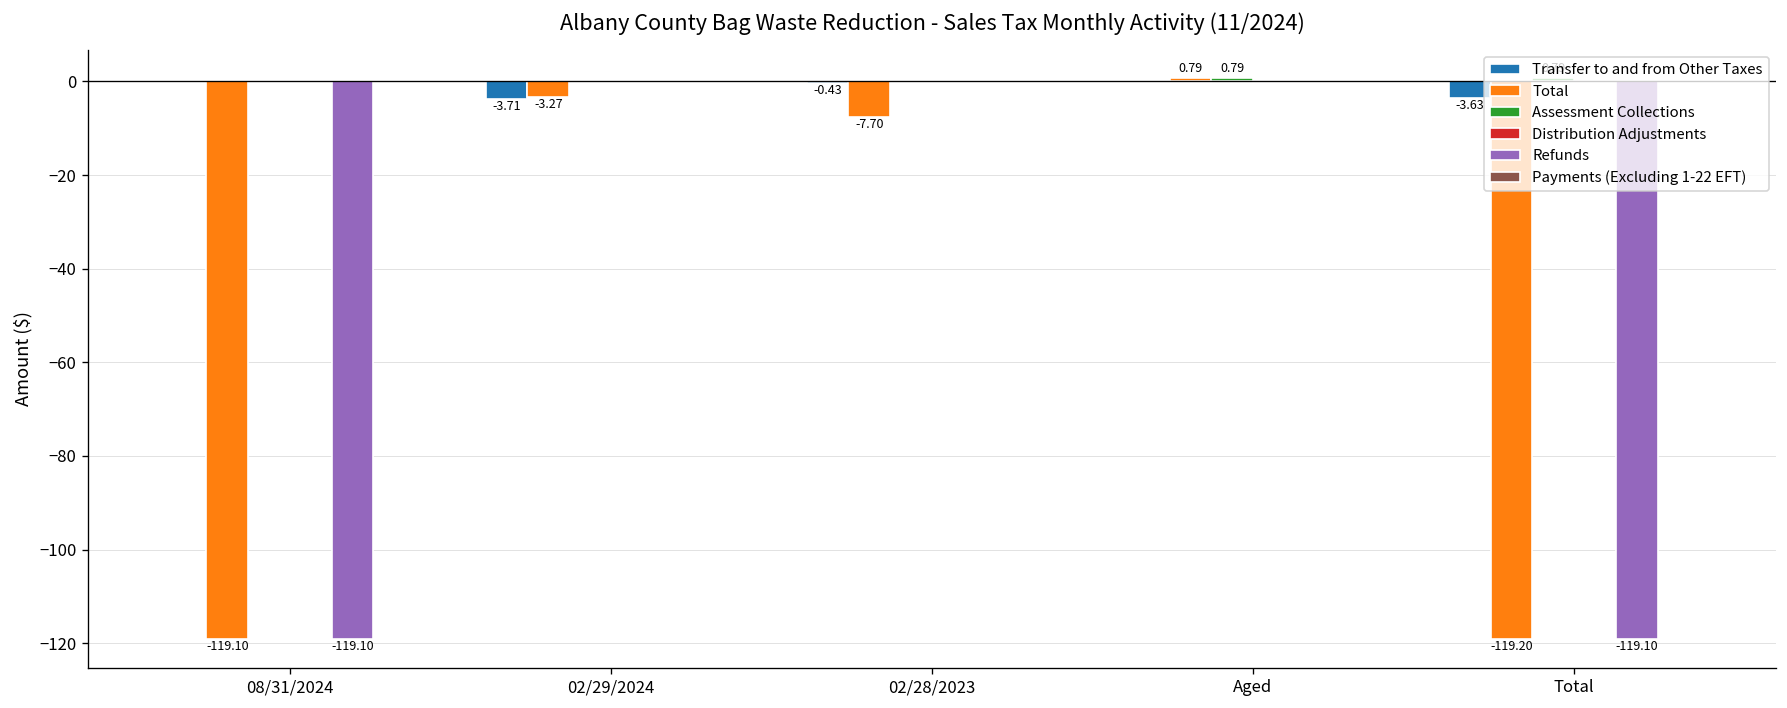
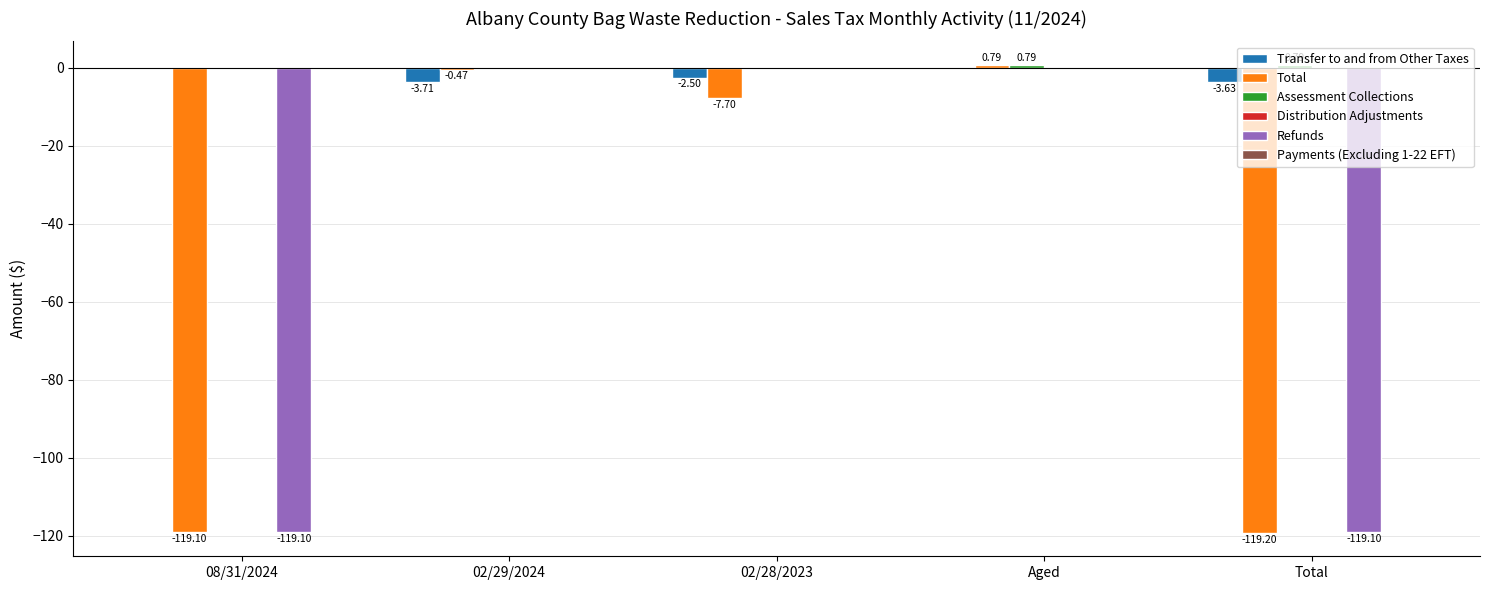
Total, 02/29/2024: -3.27 -> -0.47
Transfer to and from Other Taxes, 02/28/2023: -0.43 -> -2.50
